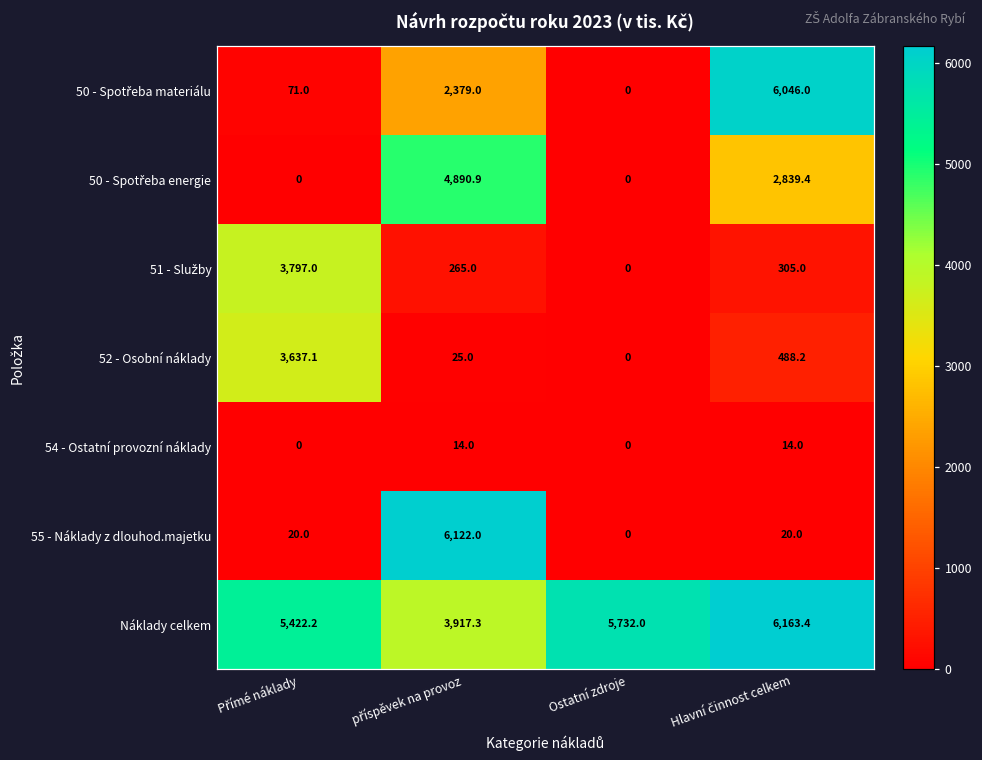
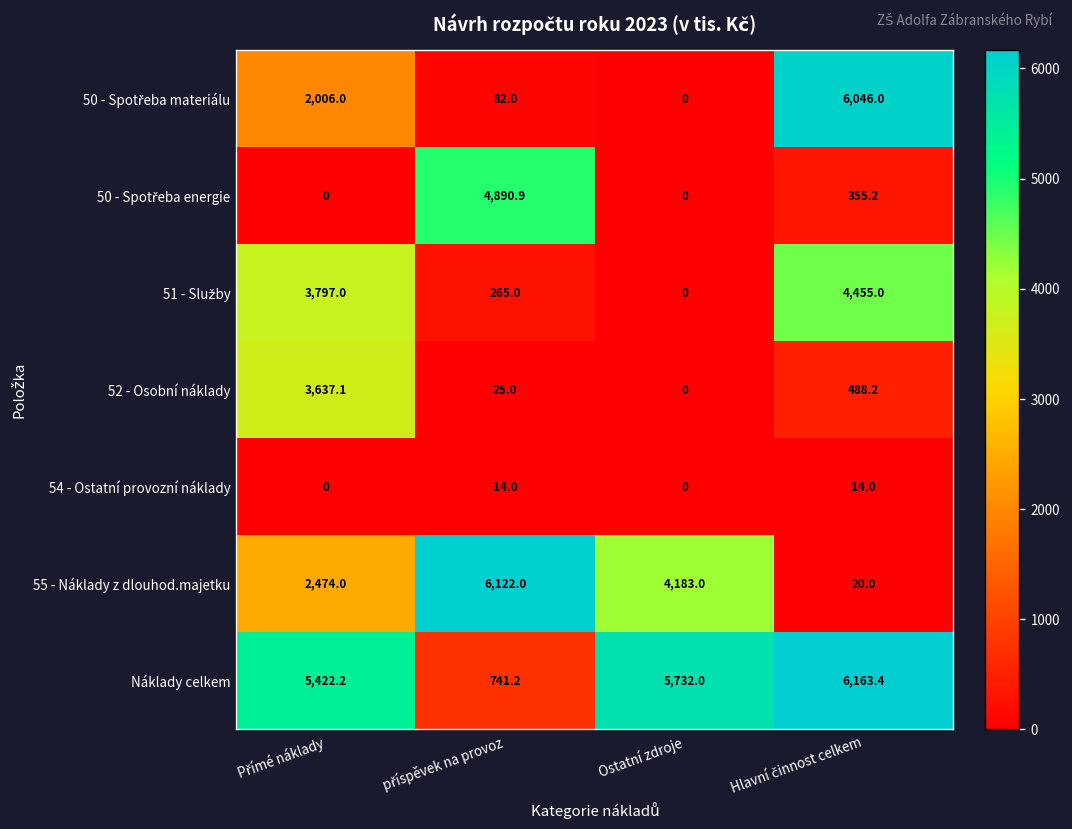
50 - Spotřeba materiálu, Přímé náklady: 71.0 -> 2,006.0
50 - Spotřeba materiálu, příspěvek na provoz: 2,379.0 -> 82.0
50 - Spotřeba energie, Hlavní činnost celkem: 2,839.4 -> 355.2
51 - Služby, Hlavní činnost celkem: 305.0 -> 4,455.0
55 - Náklady z dlouhod.majetku, Přímé náklady: 20.0 -> 2,474.0
55 - Náklady z dlouhod.majetku, Ostatní zdroje: 0 -> 4,183.0
Náklady celkem, příspěvek na provoz: 3,917.3 -> 741.2
